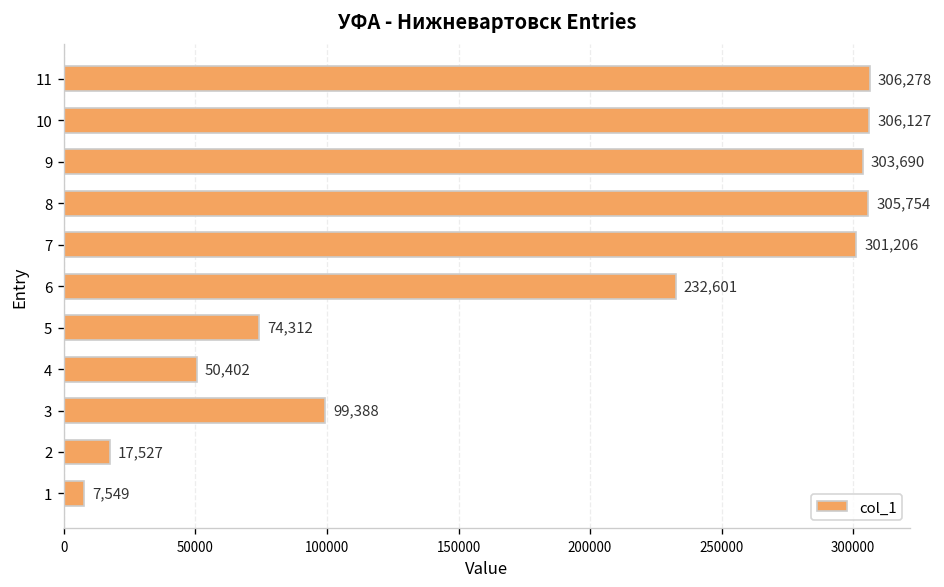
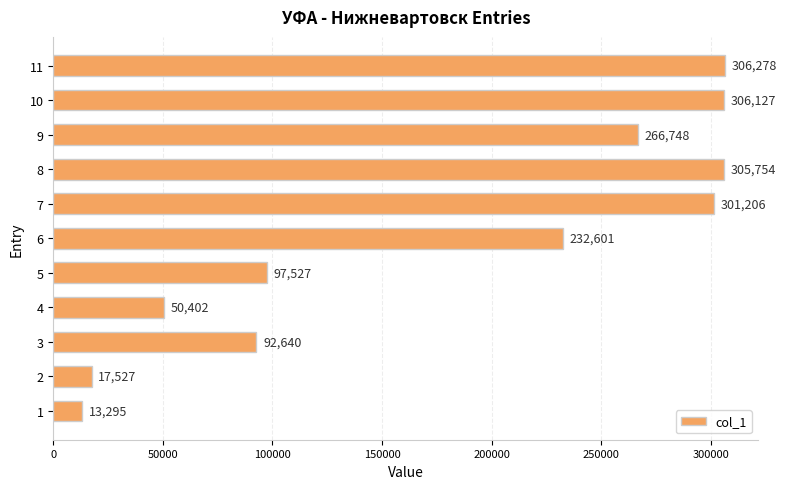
9: 303,690 -> 266,748
5: 74,312 -> 97,527
3: 99,388 -> 92,640
1: 7,549 -> 13,295
